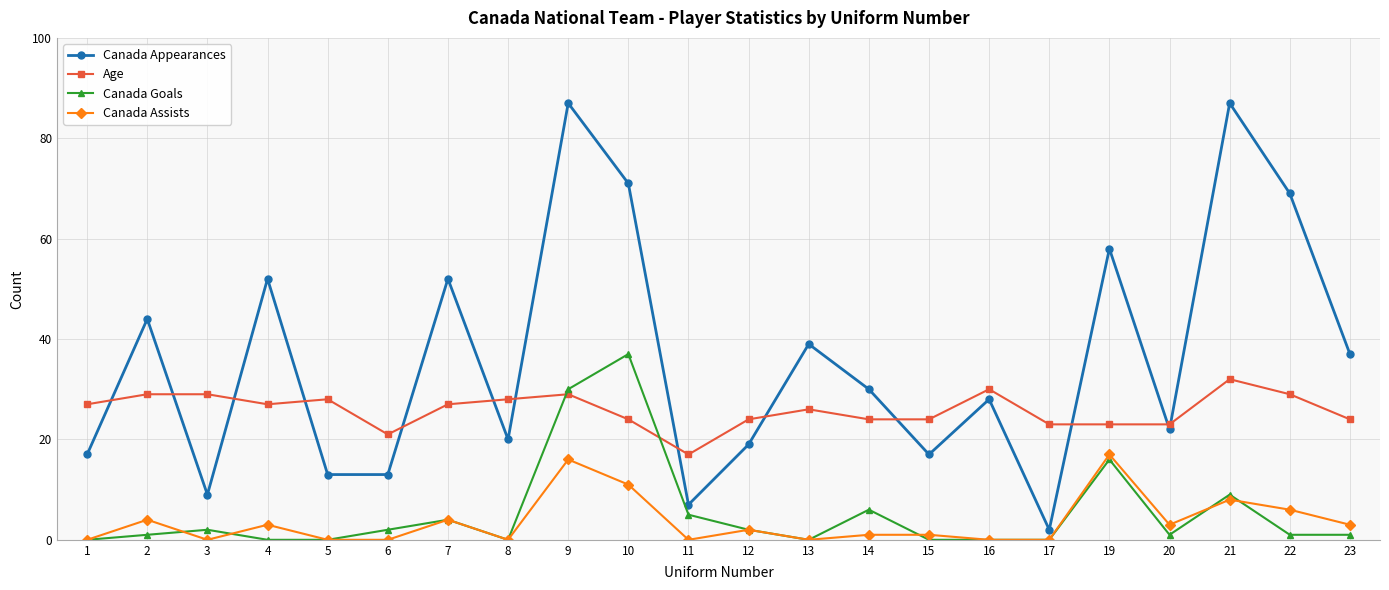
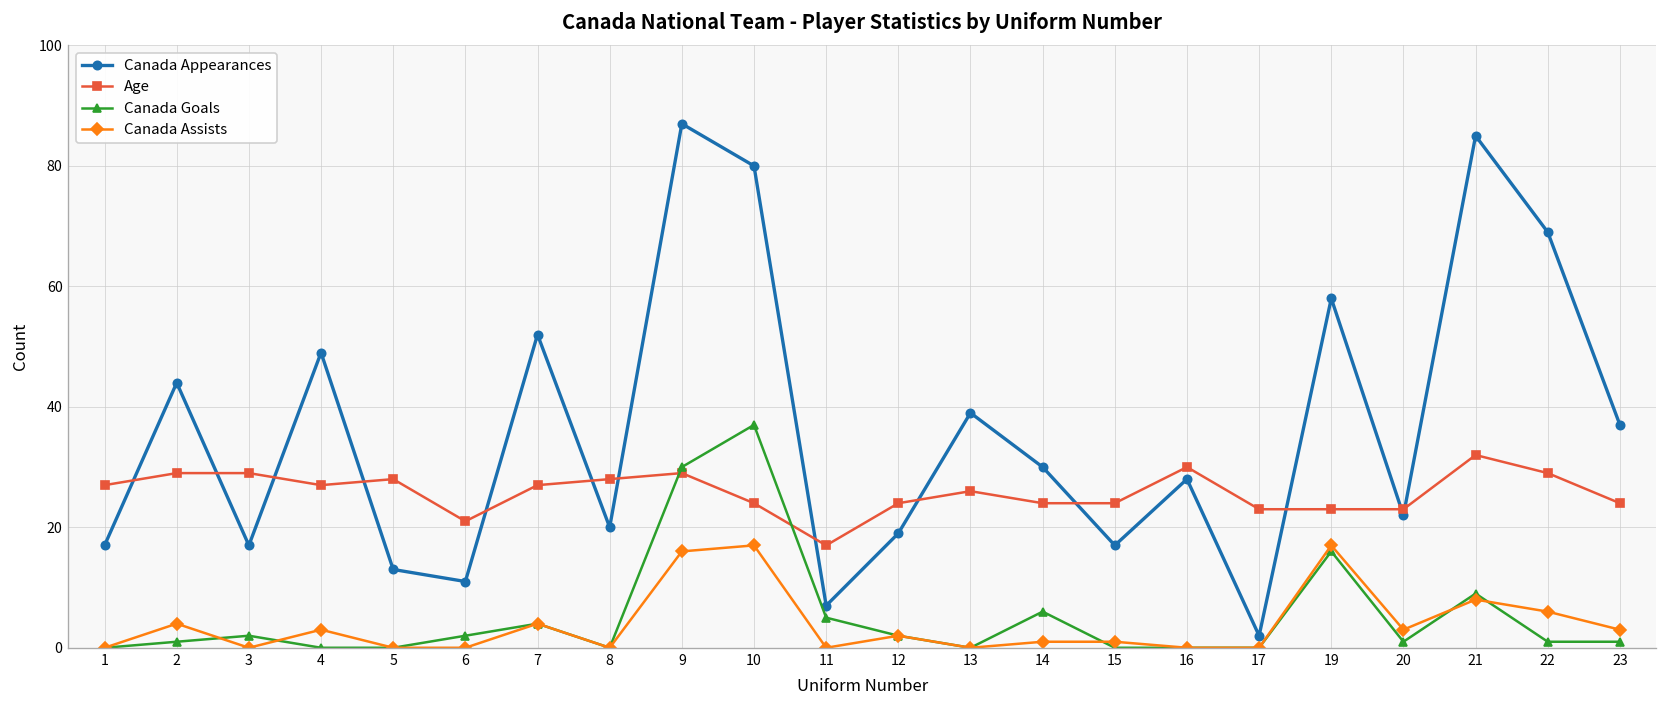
Canada Appearances, 3: 9 -> 17
Canada Appearances, 4: 52 -> 49
Canada Appearances, 6: 13 -> 11
Canada Appearances, 10: 71 -> 80
Canada Assists, 10: 11 -> 17
Canada Appearances, 21: 87 -> 85
